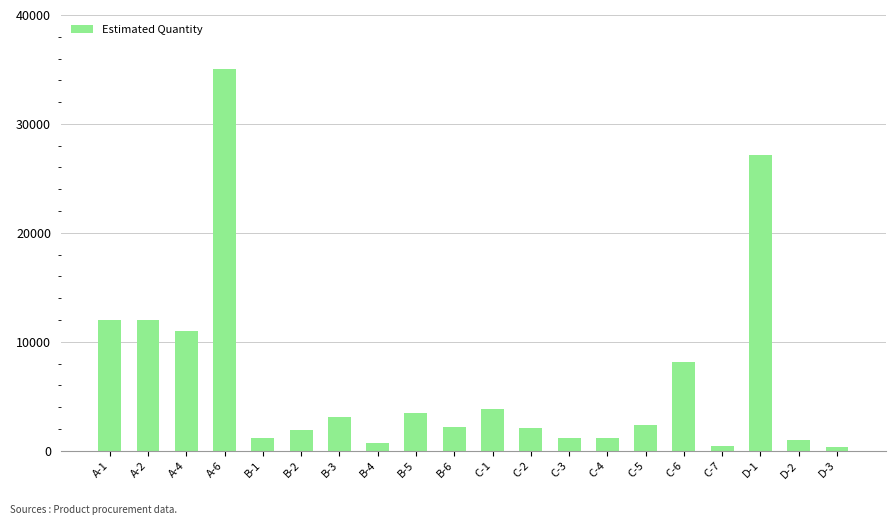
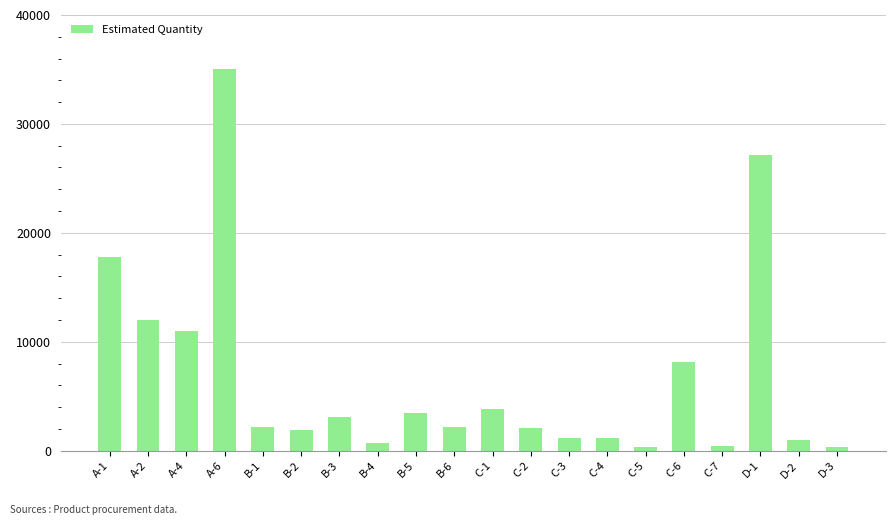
A-1: 12000 -> 17800
B-1: 1100 -> 2200
C-5: 2400 -> 300
